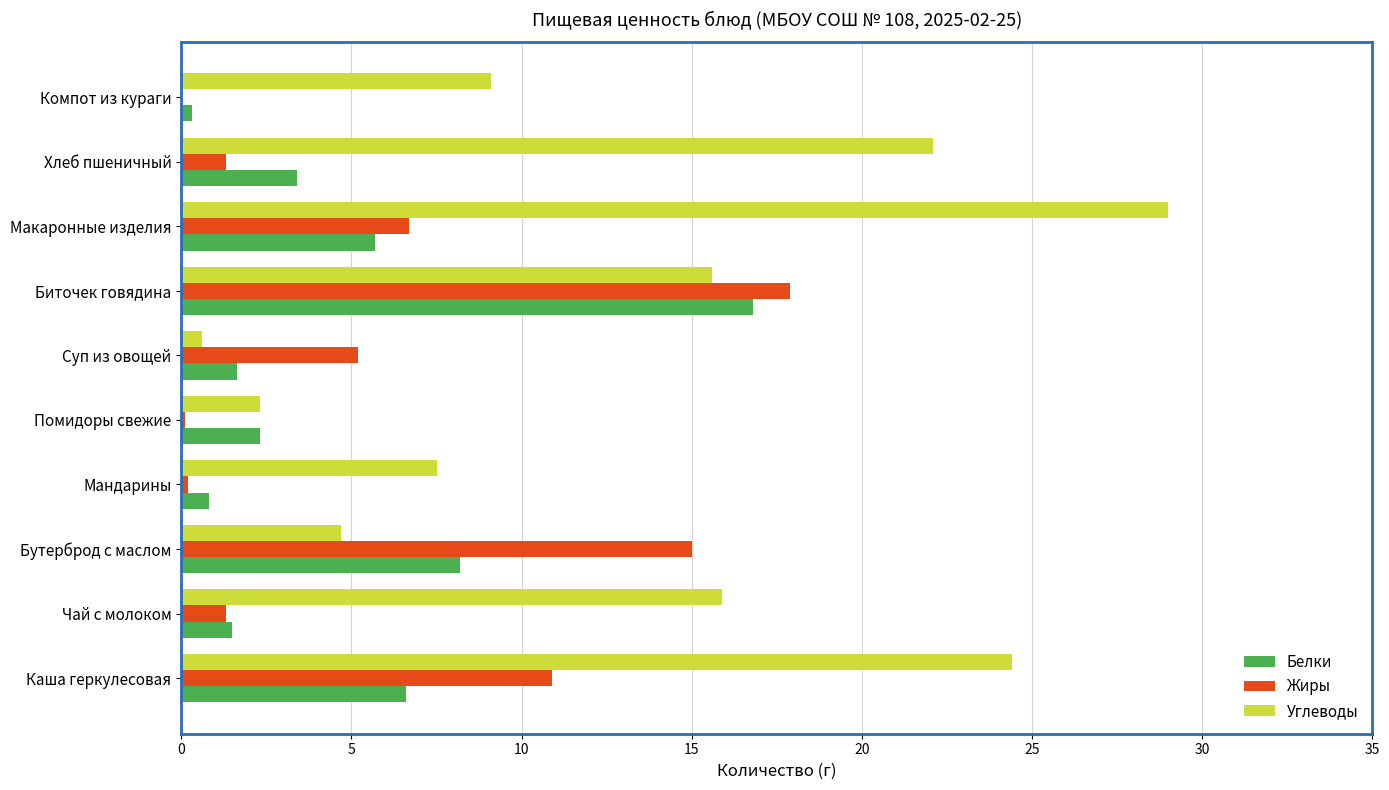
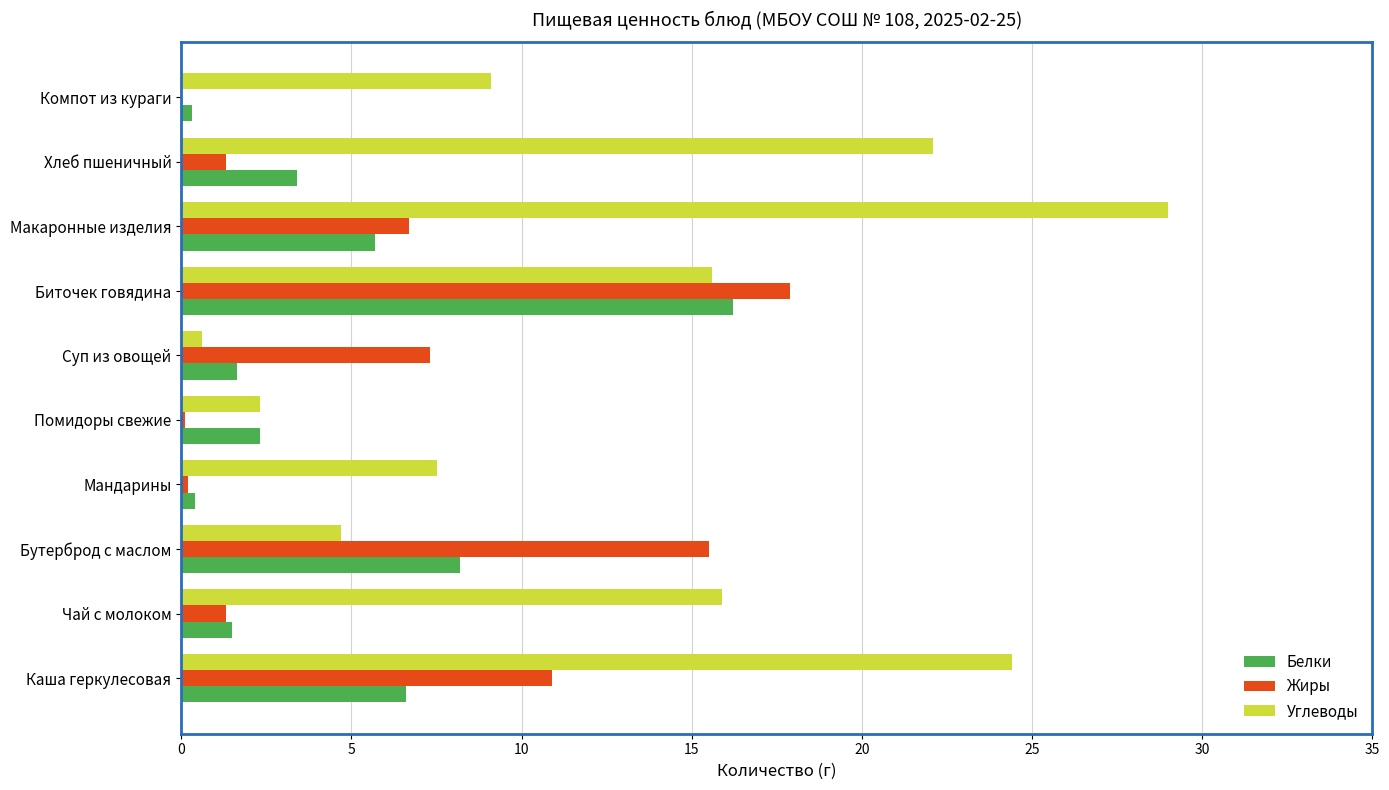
Белки, Биточек говядина: 16.8 -> 16.2
Жиры, Суп из овощей: 5.2 -> 7.3
Белки, Мандарины: 0.8 -> 0.4
Жиры, Бутерброд с маслом: 15.0 -> 15.5
